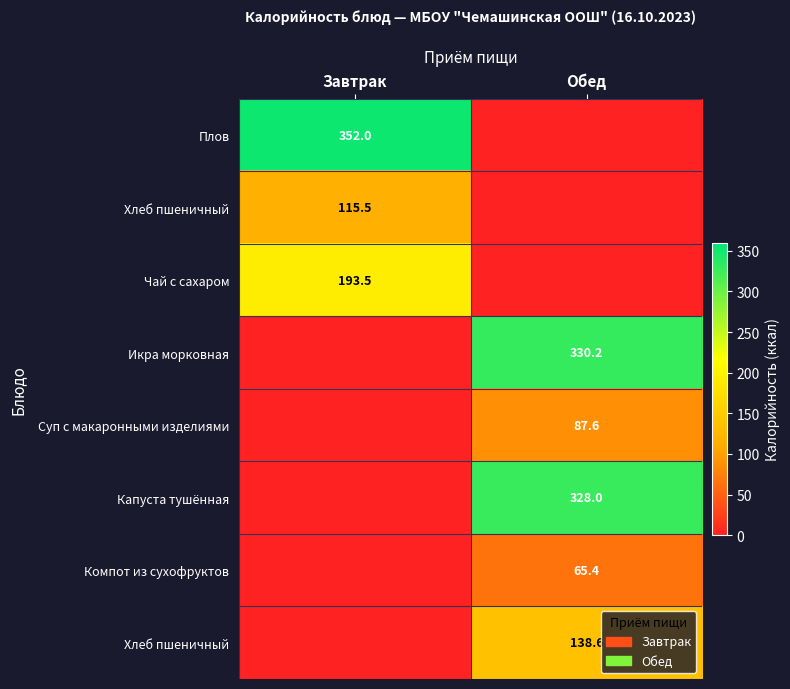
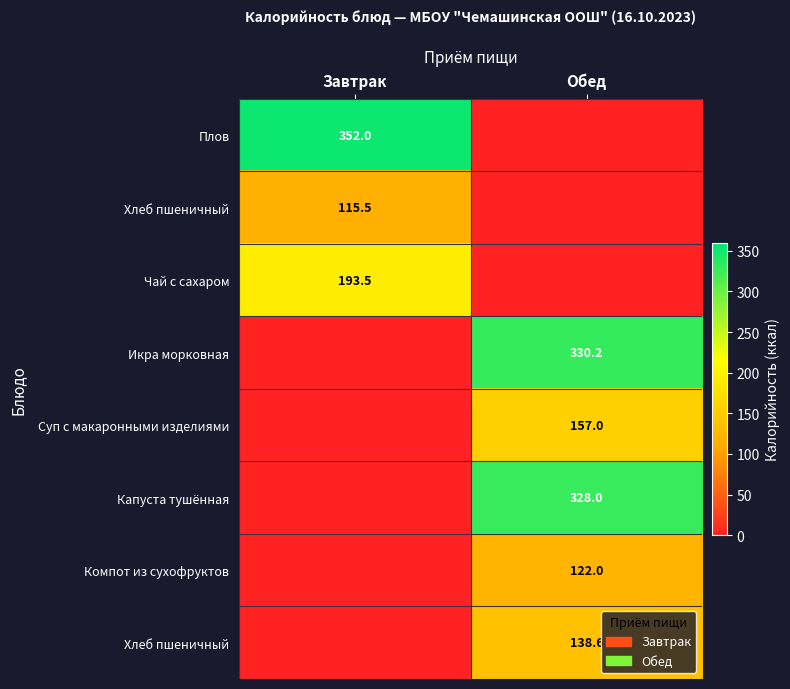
Суп с макаронными изделиями, Обед: 87.6 -> 157.0
Компот из сухофруктов, Обед: 65.4 -> 122.0
